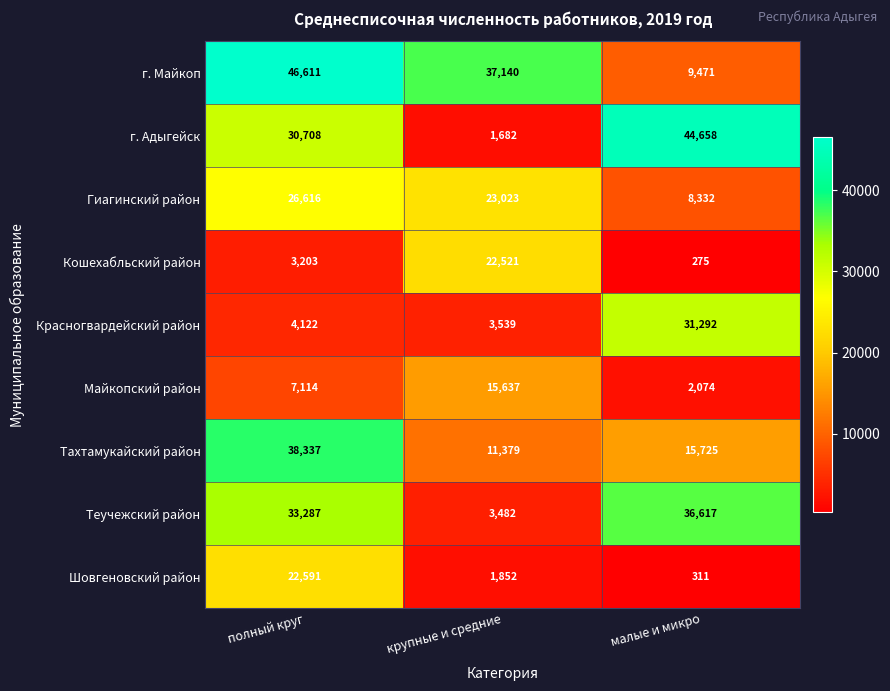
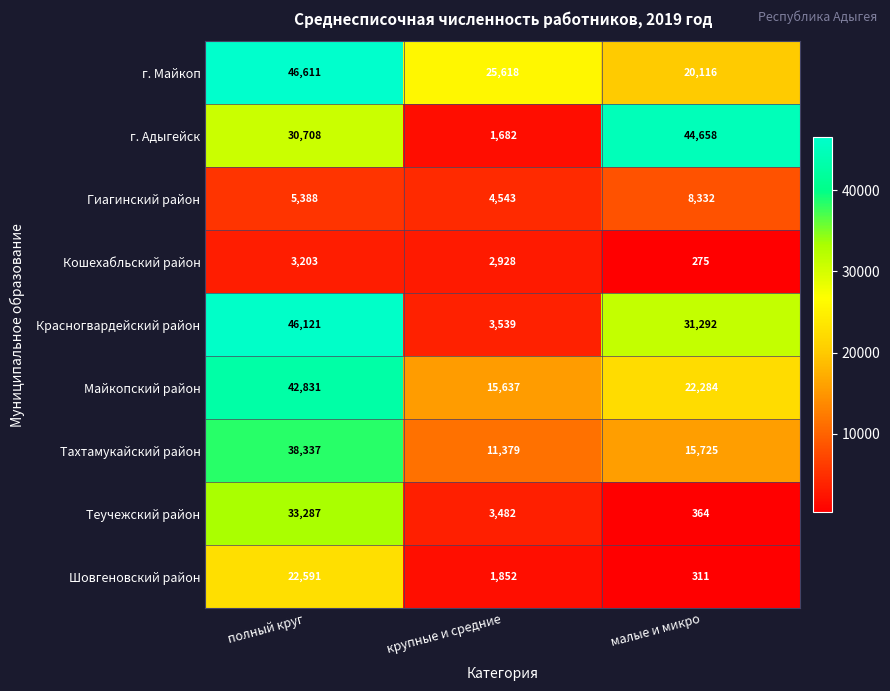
г. Майкоп, крупные и средние: 37,140 -> 25,618
г. Майкоп, малые и микро: 9,471 -> 20,116
Гиагинский район, полный круг: 26,616 -> 5,388
Гиагинский район, крупные и средние: 23,023 -> 4,543
Кошехабльский район, крупные и средние: 22,521 -> 2,928
Красногвардейский район, полный круг: 4,122 -> 46,121
Майкопский район, полный круг: 7,114 -> 42,831
Майкопский район, малые и микро: 2,074 -> 22,284
Теучежский район, малые и микро: 36,617 -> 364
